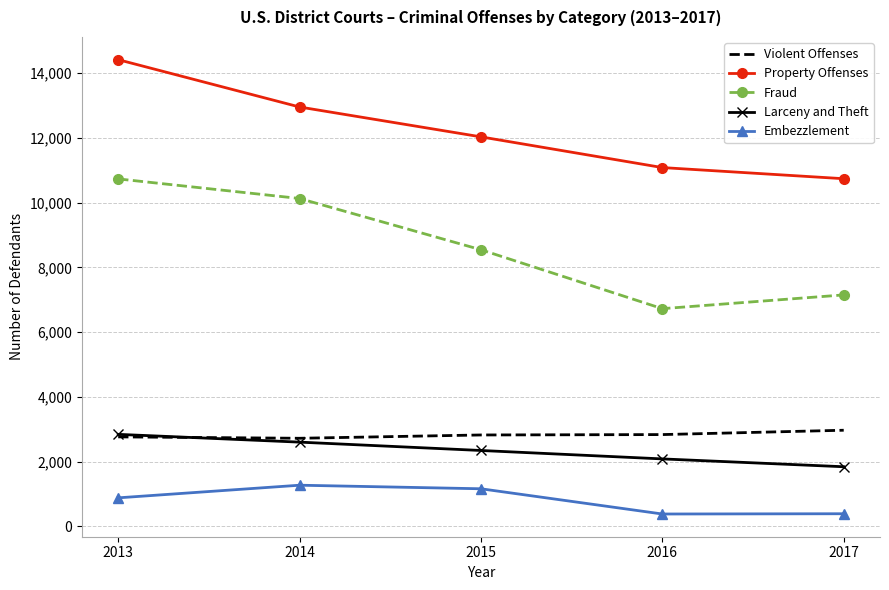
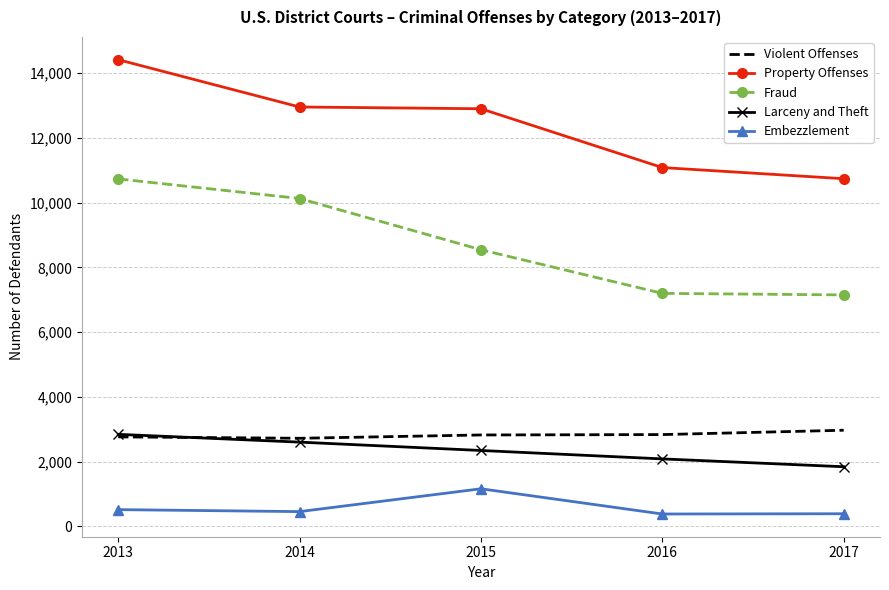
Embezzlement, 2013: 900 -> 500
Embezzlement, 2014: 1,300 -> 500
Property Offenses, 2015: 12,000 -> 12,900
Fraud, 2016: 6,700 -> 7,200
